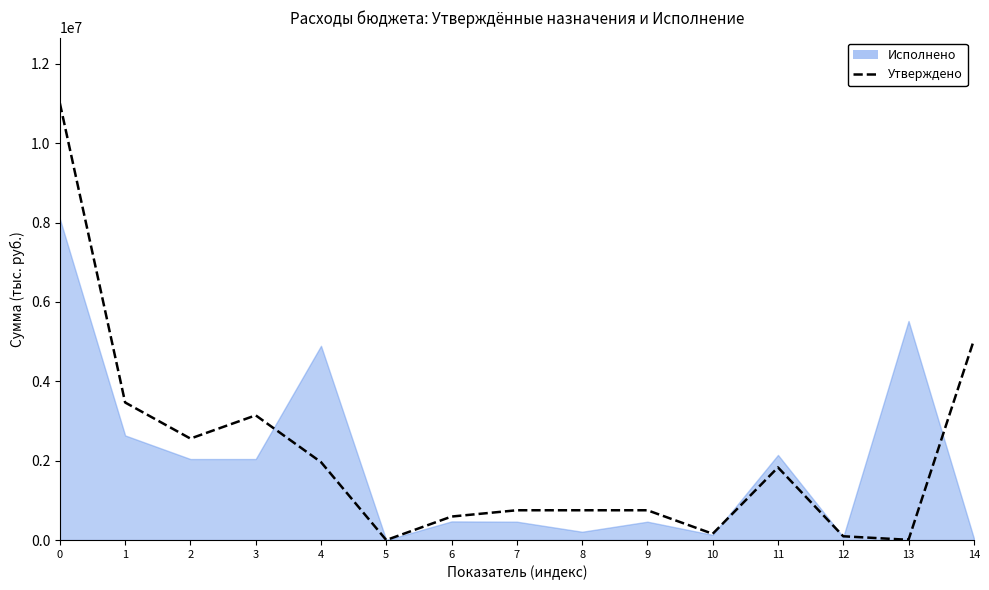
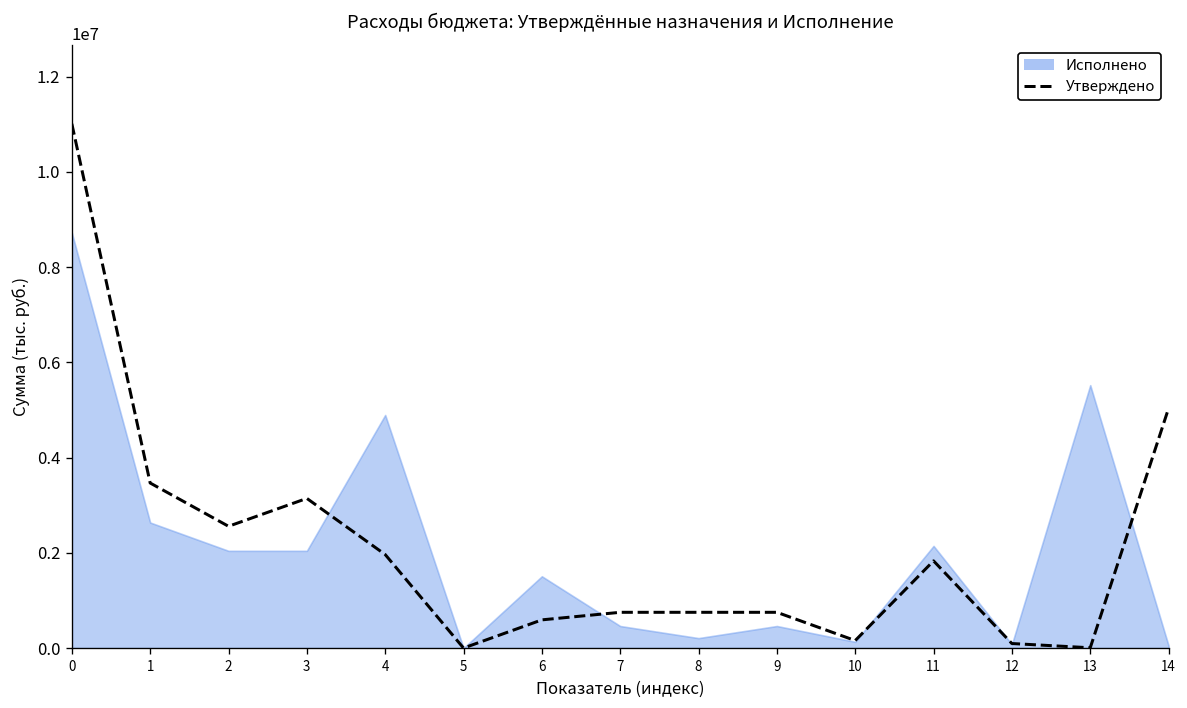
Исполнено, 0: 8100000 -> 8700000
Исполнено, 6: 500000 -> 1500000
